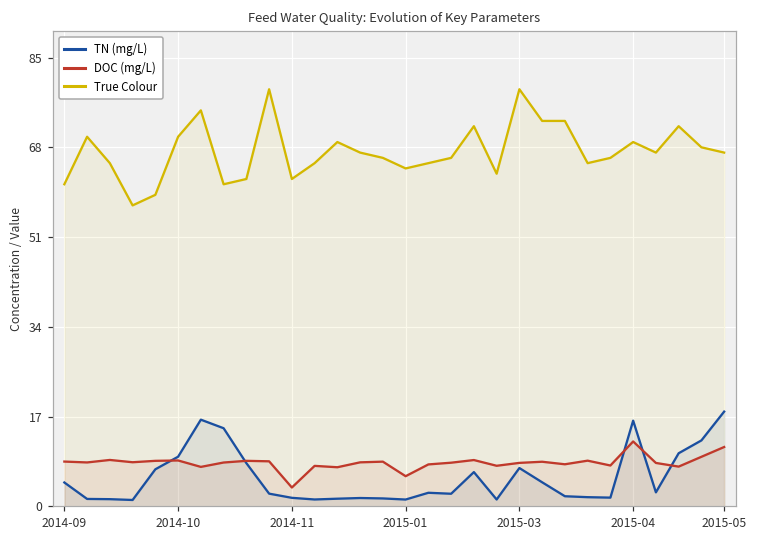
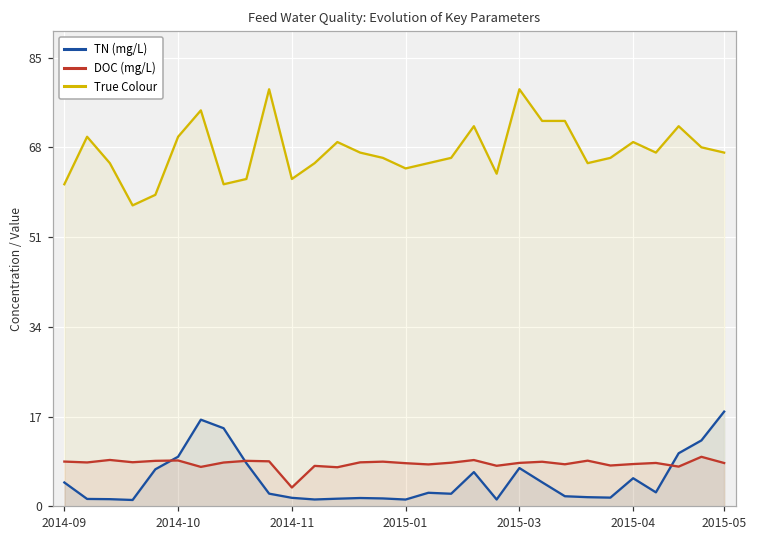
DOC (mg/L), 2015-01: 6 -> 8
TN (mg/L), 2015-04: 16 -> 5
DOC (mg/L), 2015-04: 12 -> 8
DOC (mg/L), 2015-05: 11 -> 8
